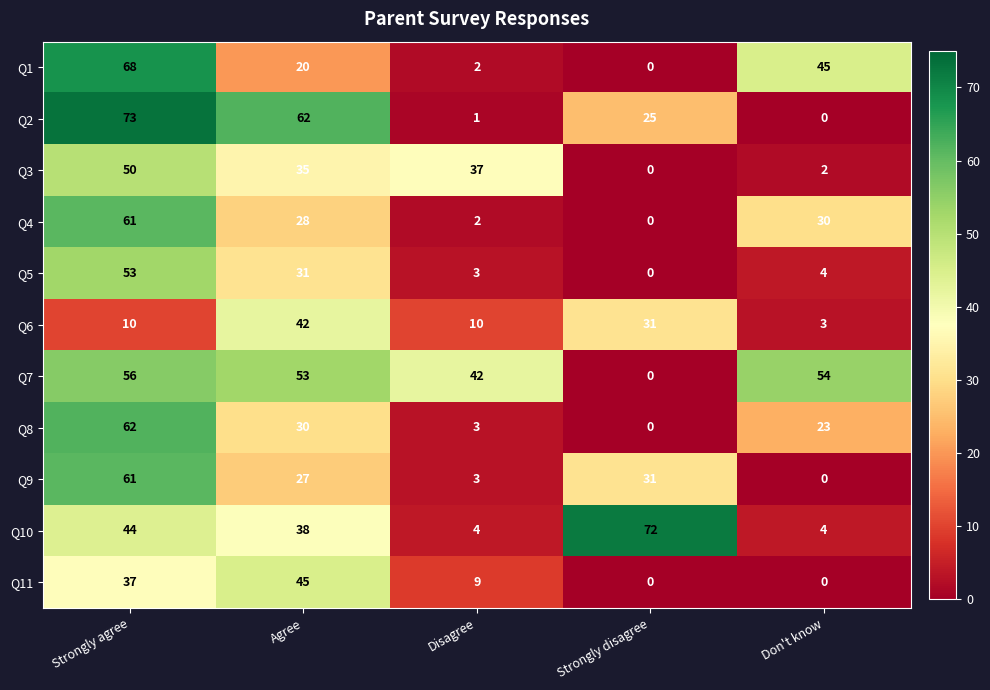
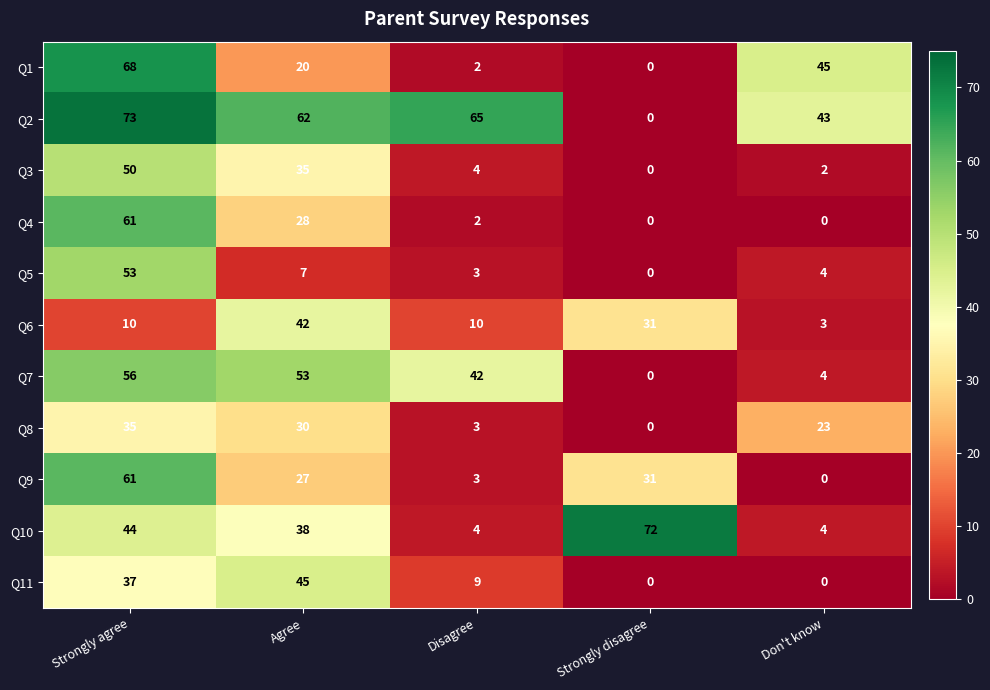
Q2, Disagree: 1 -> 65
Q2, Strongly disagree: 25 -> 0
Q2, Don't know: 0 -> 43
Q3, Disagree: 37 -> 4
Q4, Don't know: 30 -> 0
Q5, Agree: 31 -> 7
Q7, Don't know: 54 -> 4
Q8, Strongly agree: 62 -> 35
